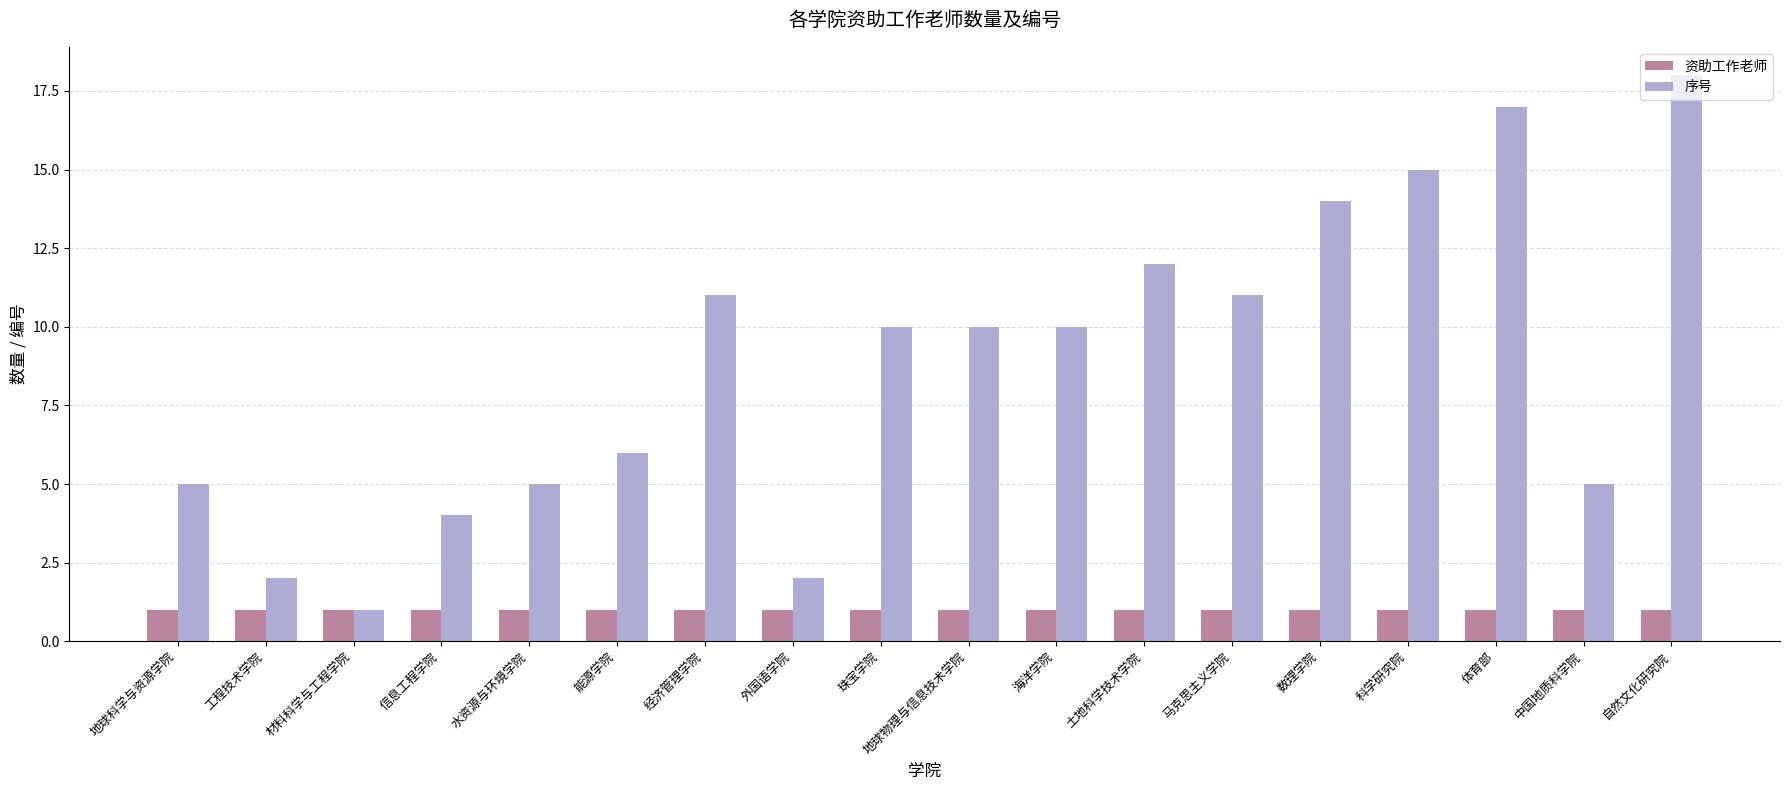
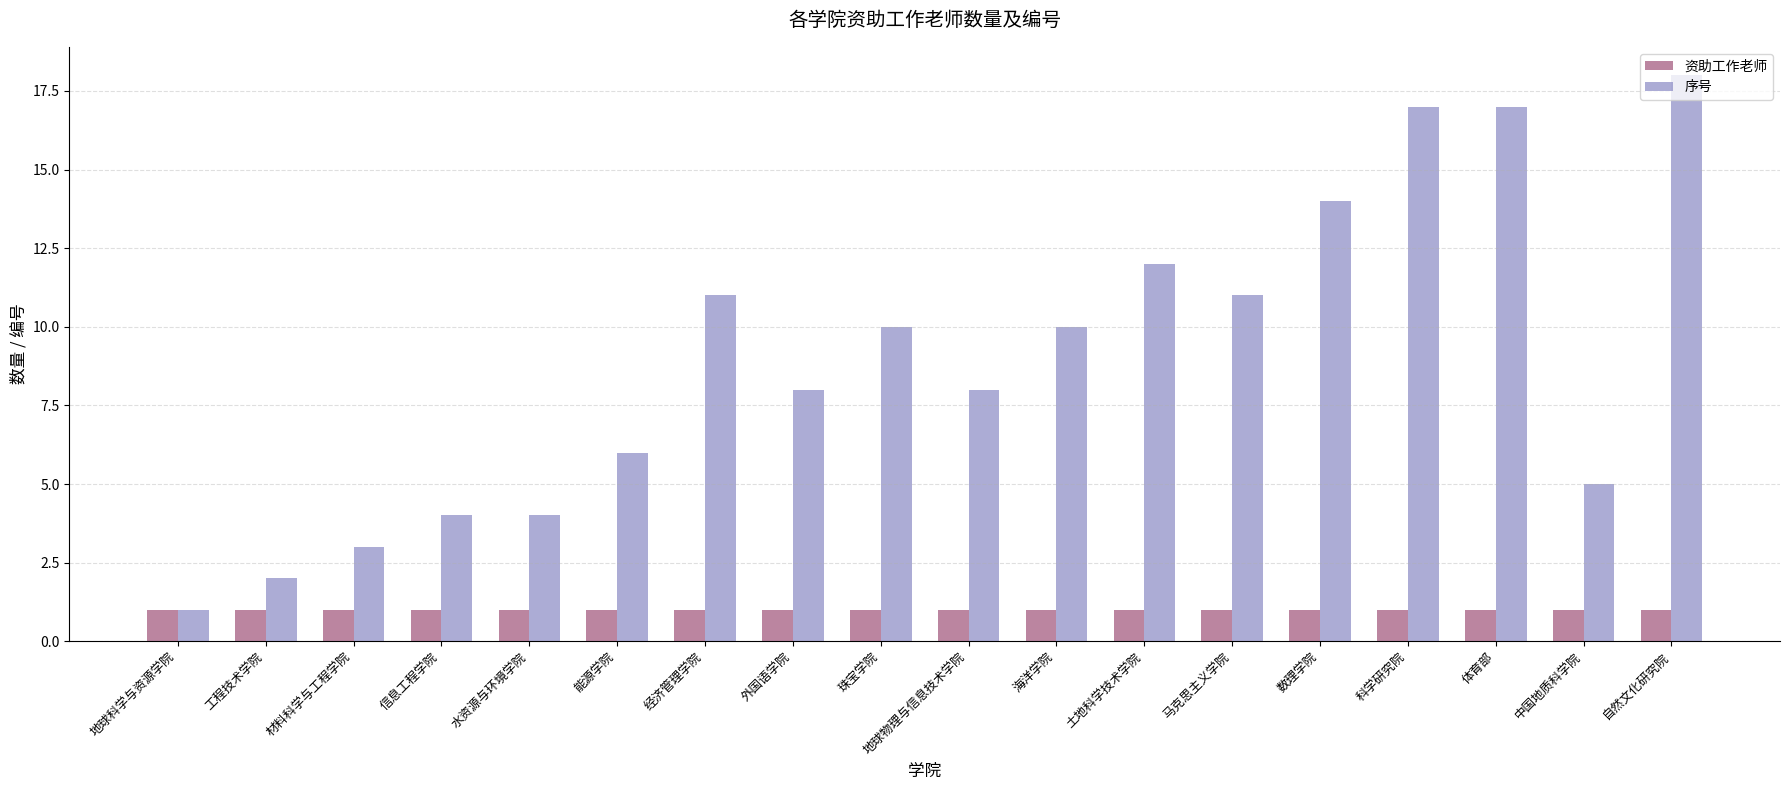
序号, 地球科学与资源学院: 5 -> 1
序号, 材料科学与工程学院: 1 -> 3
序号, 水资源与环境学院: 5 -> 4
序号, 外国语学院: 2 -> 8
序号, 地球物理与信息技术学院: 10 -> 8
序号, 科学研究院: 15 -> 17
